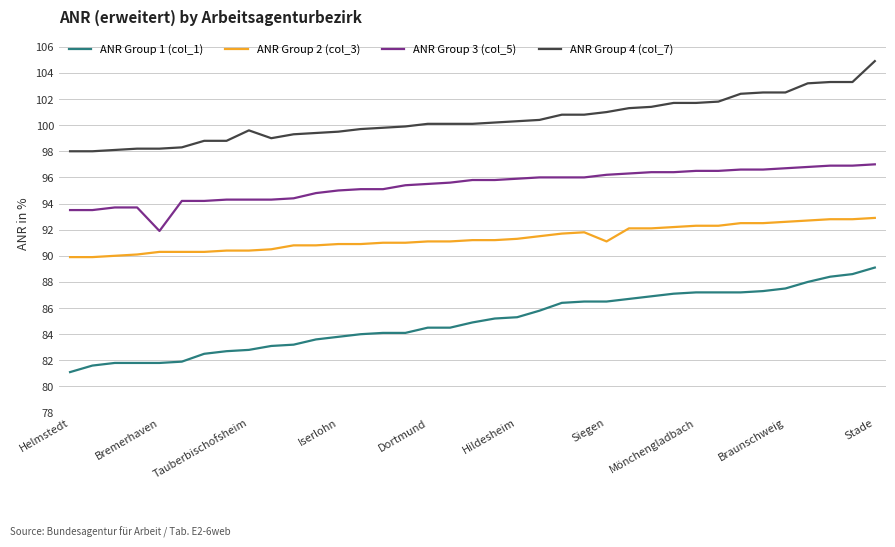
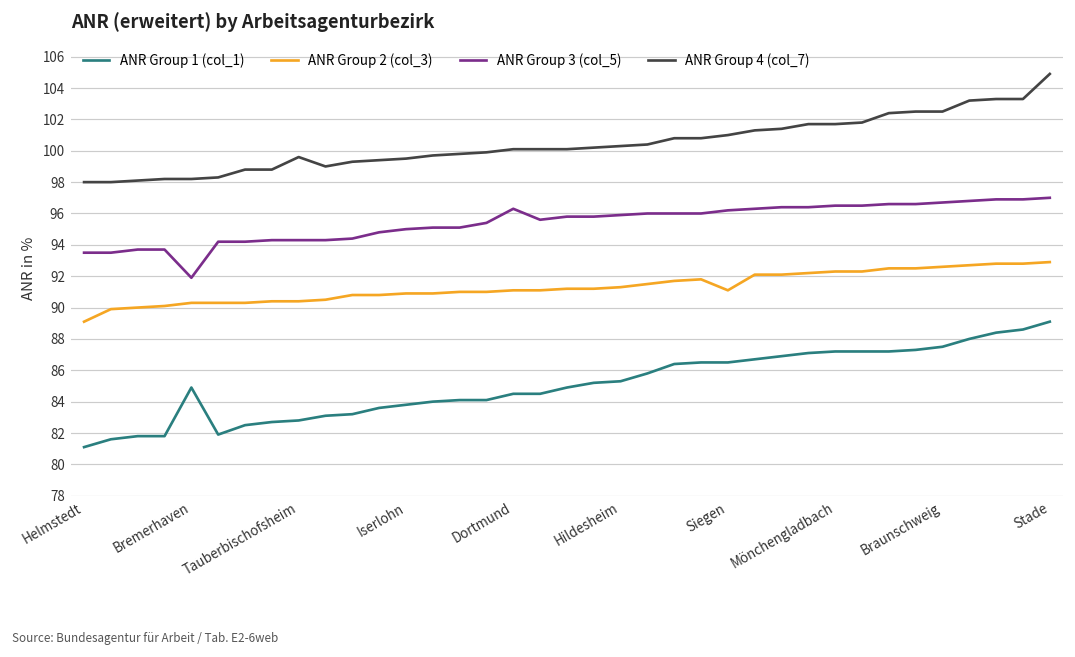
ANR Group 2 (col_3), Helmstedt: 89.9 -> 89.1
ANR Group 1 (col_1), Bremerhaven: 81.8 -> 84.9
ANR Group 3 (col_5), Dortmund: 95.5 -> 96.3
